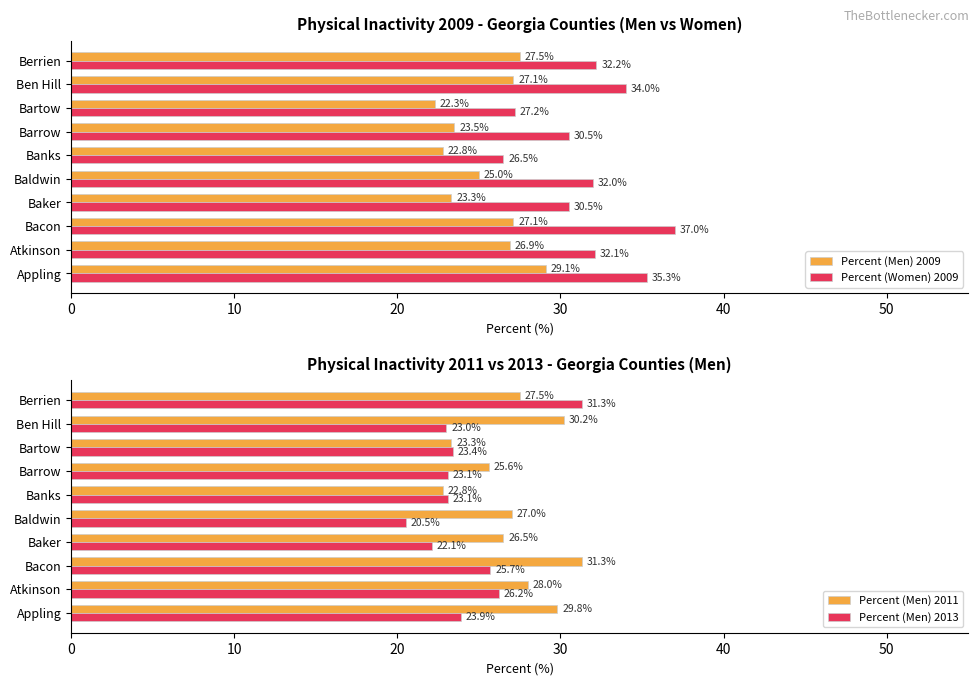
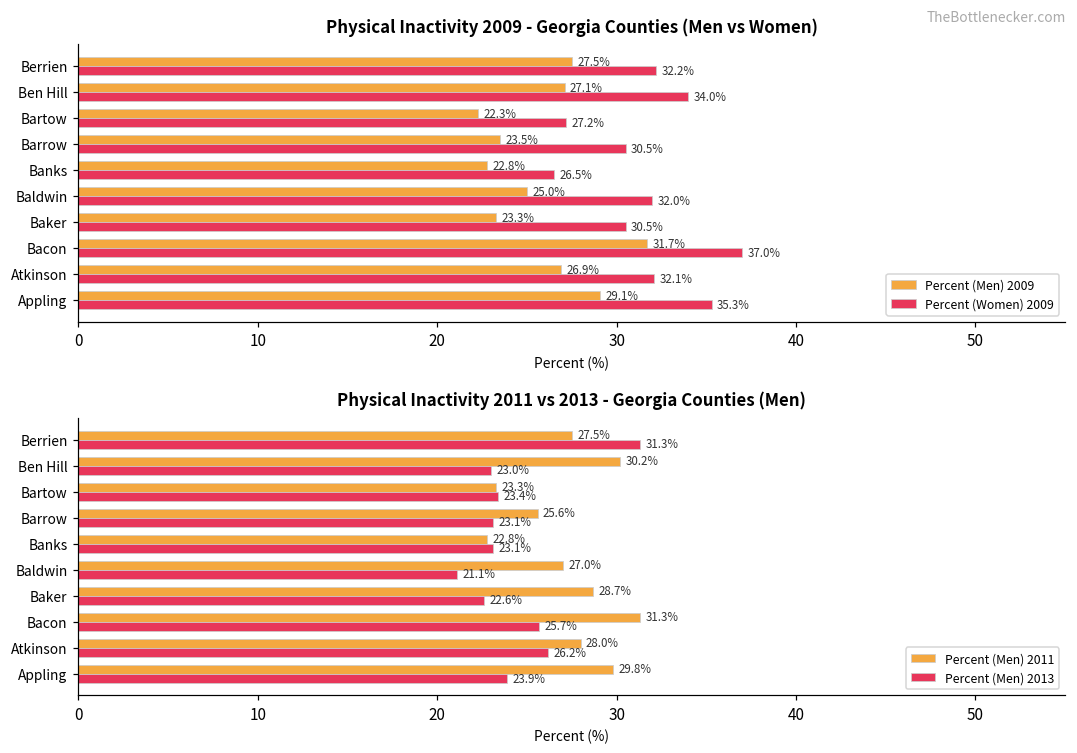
Physical Inactivity 2009 - Georgia Counties (Men vs Women), Percent (Men) 2009, Bacon: 27.1% -> 31.7%
Physical Inactivity 2011 vs 2013 - Georgia Counties (Men), Percent (Men) 2013, Baldwin: 20.5% -> 21.1%
Physical Inactivity 2011 vs 2013 - Georgia Counties (Men), Percent (Men) 2011, Baker: 26.5% -> 28.7%
Physical Inactivity 2011 vs 2013 - Georgia Counties (Men), Percent (Men) 2013, Baker: 22.1% -> 22.6%
